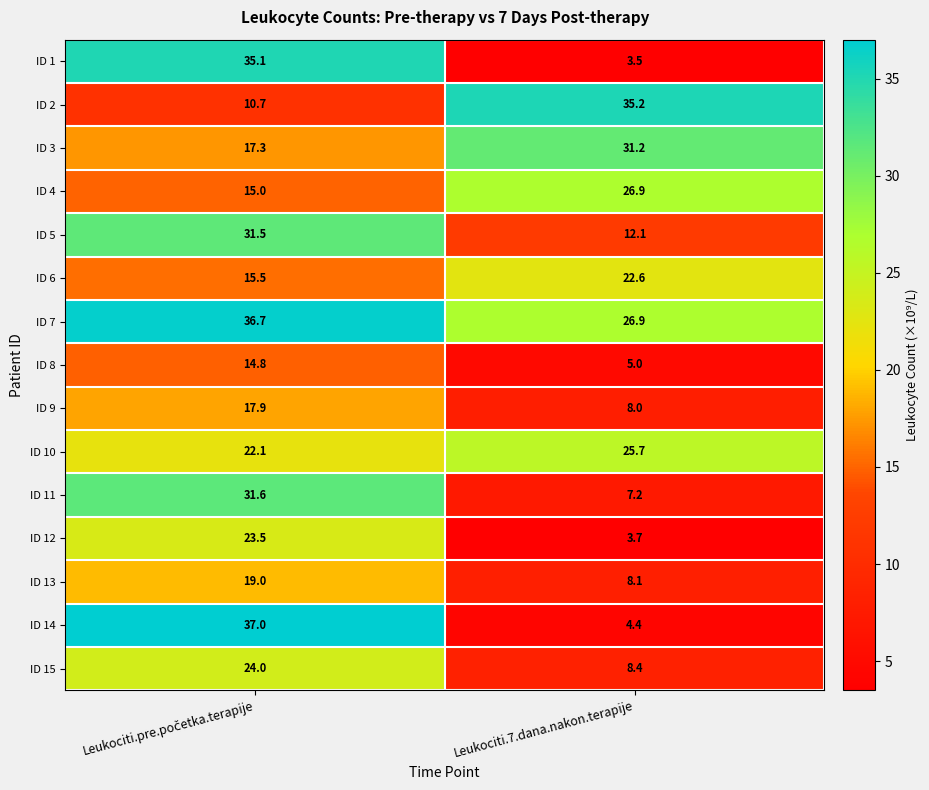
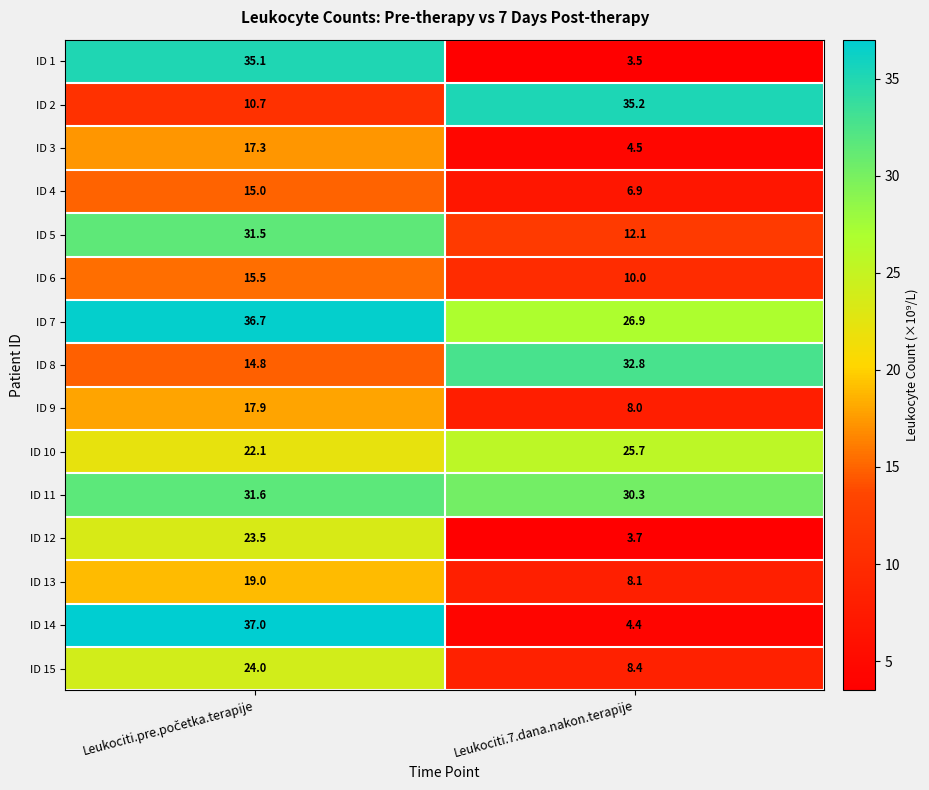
ID 3, Leukociti.7.dana.nakon.terapije: 31.2 -> 4.5
ID 4, Leukociti.7.dana.nakon.terapije: 26.9 -> 6.9
ID 6, Leukociti.7.dana.nakon.terapije: 22.6 -> 10.0
ID 8, Leukociti.7.dana.nakon.terapije: 5.0 -> 32.8
ID 11, Leukociti.7.dana.nakon.terapije: 7.2 -> 30.3
